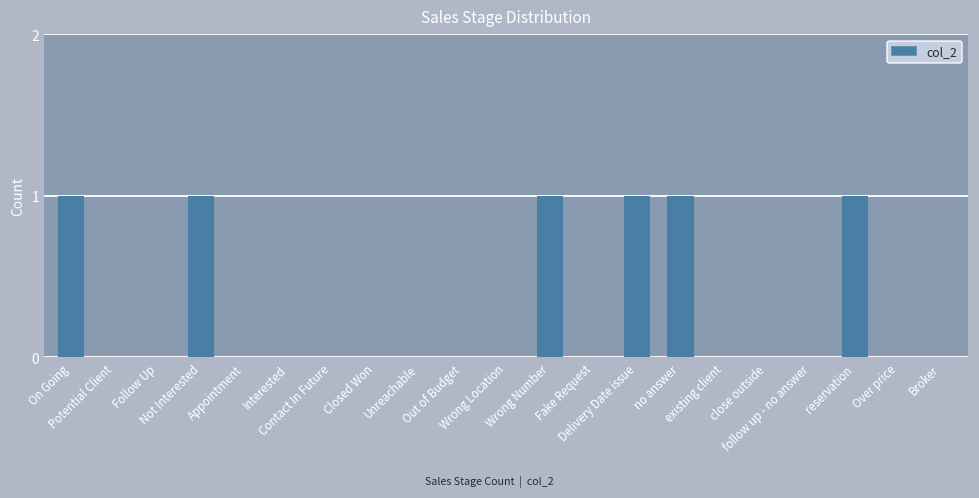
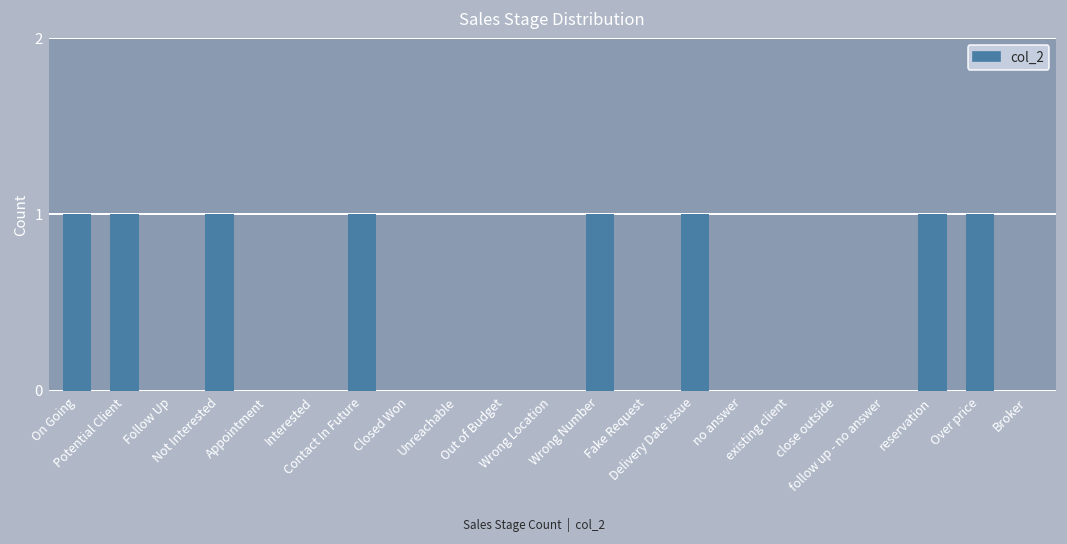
Potential Client: 0 -> 1
Contact In Future: 0 -> 1
no answer: 1 -> 0
Over price: 0 -> 1
